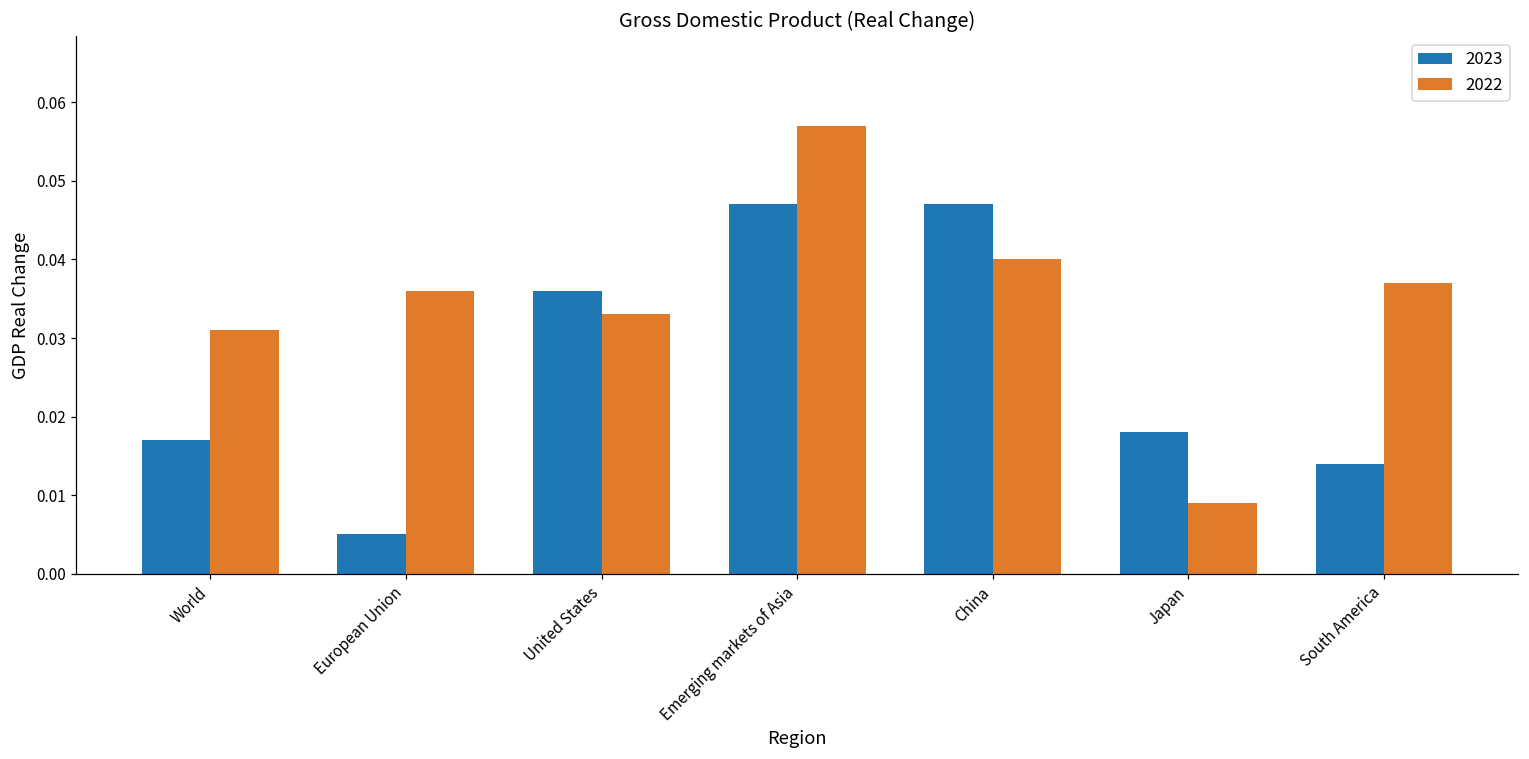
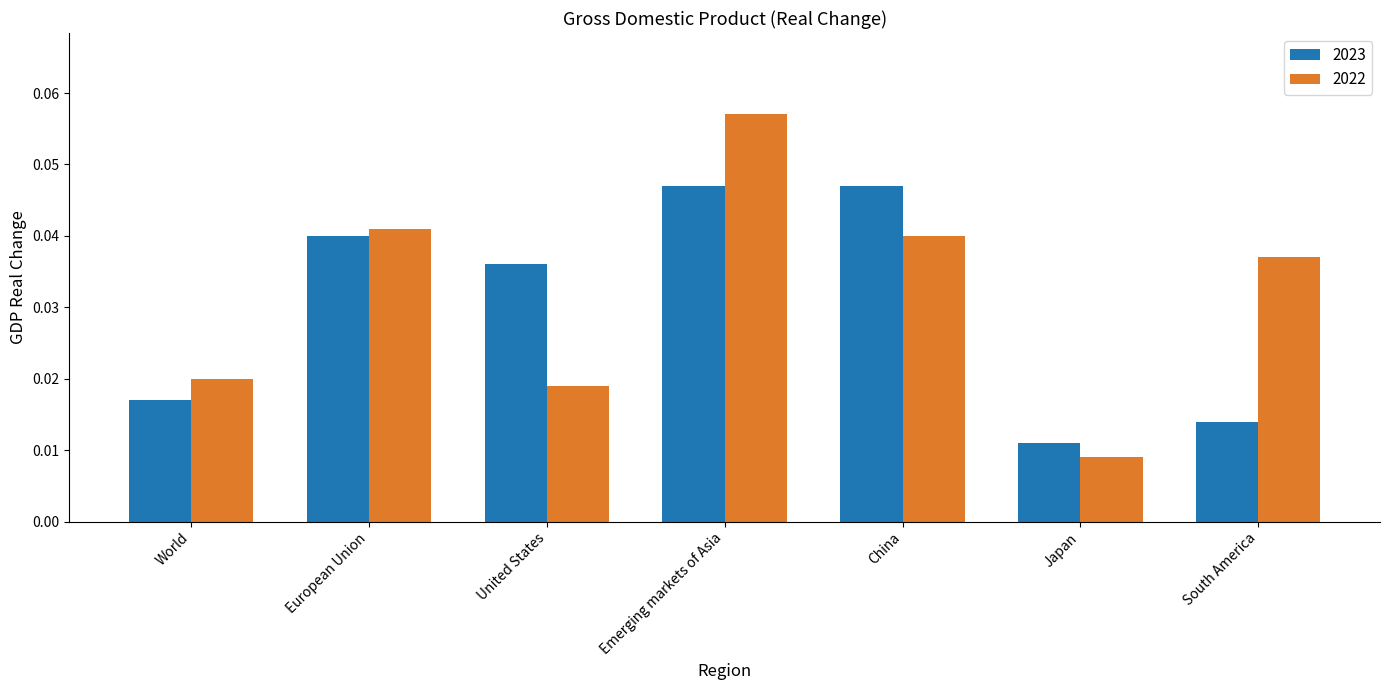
2022, World: 0.031 -> 0.020
2023, European Union: 0.005 -> 0.040
2022, European Union: 0.036 -> 0.041
2022, United States: 0.033 -> 0.019
2023, Japan: 0.018 -> 0.011
